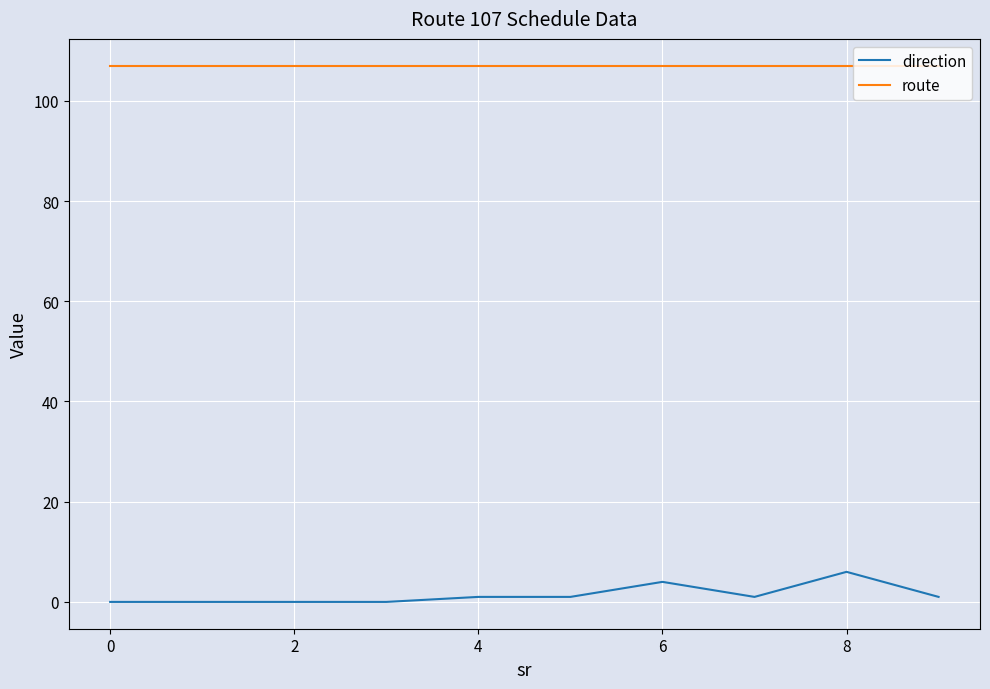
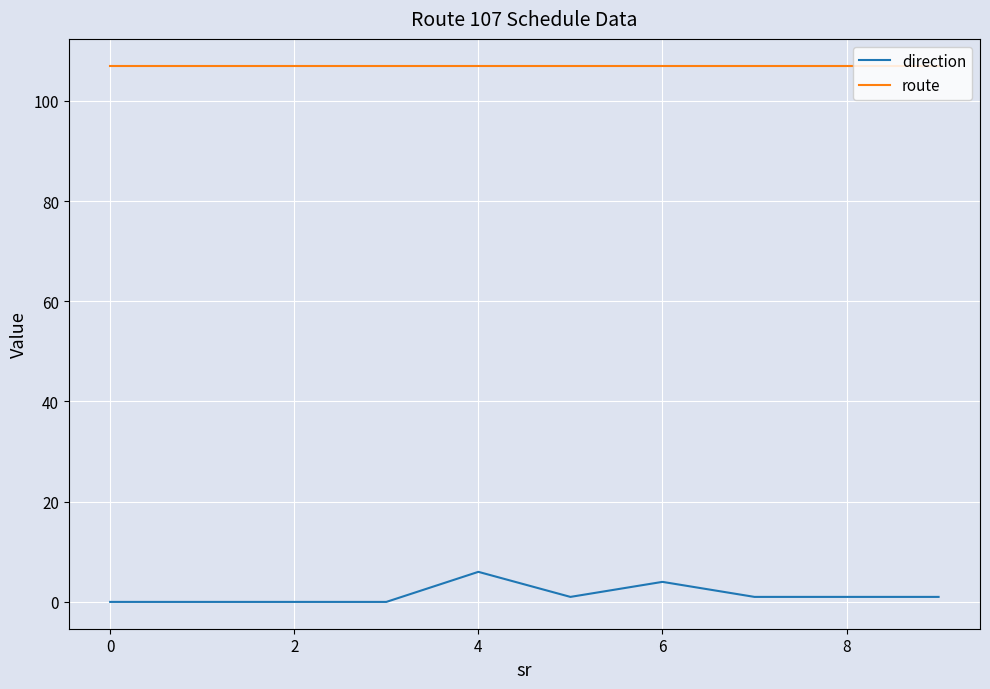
direction, 4: 1 -> 6
direction, 8: 6 -> 1
